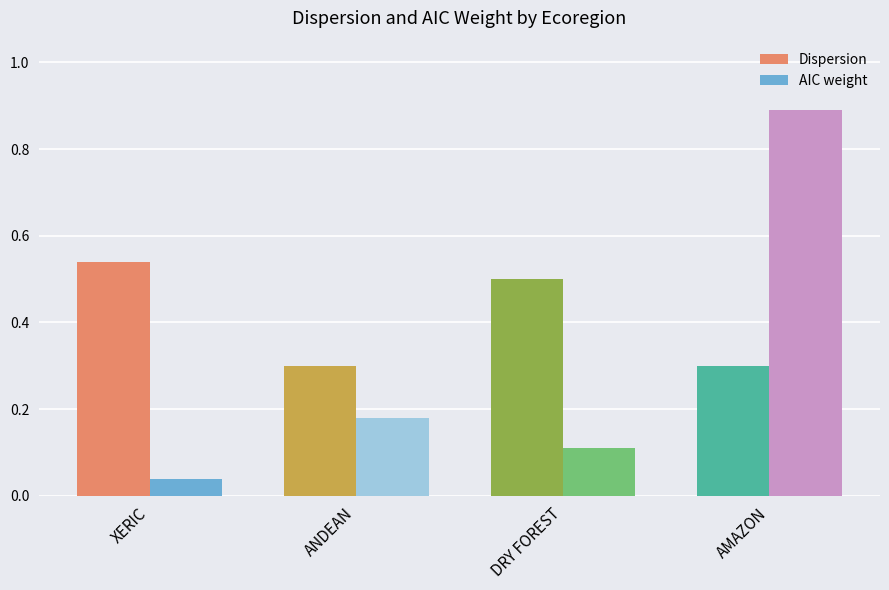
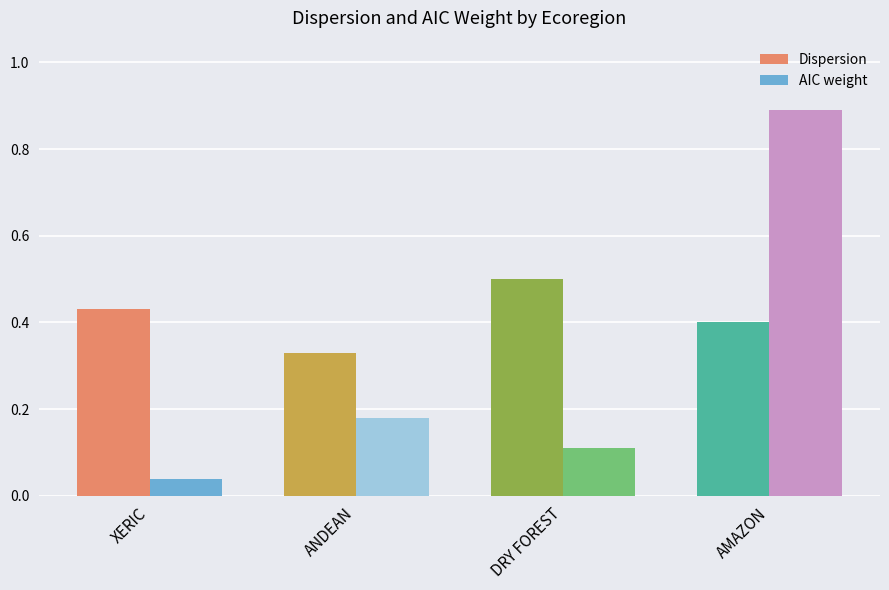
Dispersion, XERIC: 0.54 -> 0.43
Dispersion, ANDEAN: 0.30 -> 0.33
Dispersion, AMAZON: 0.3 -> 0.4
